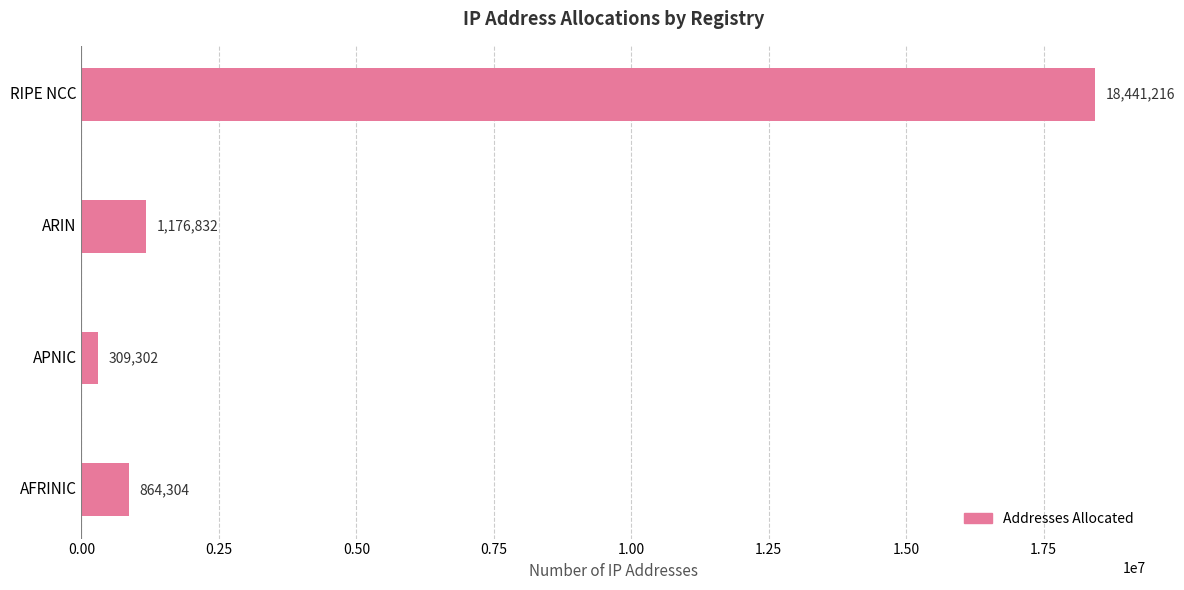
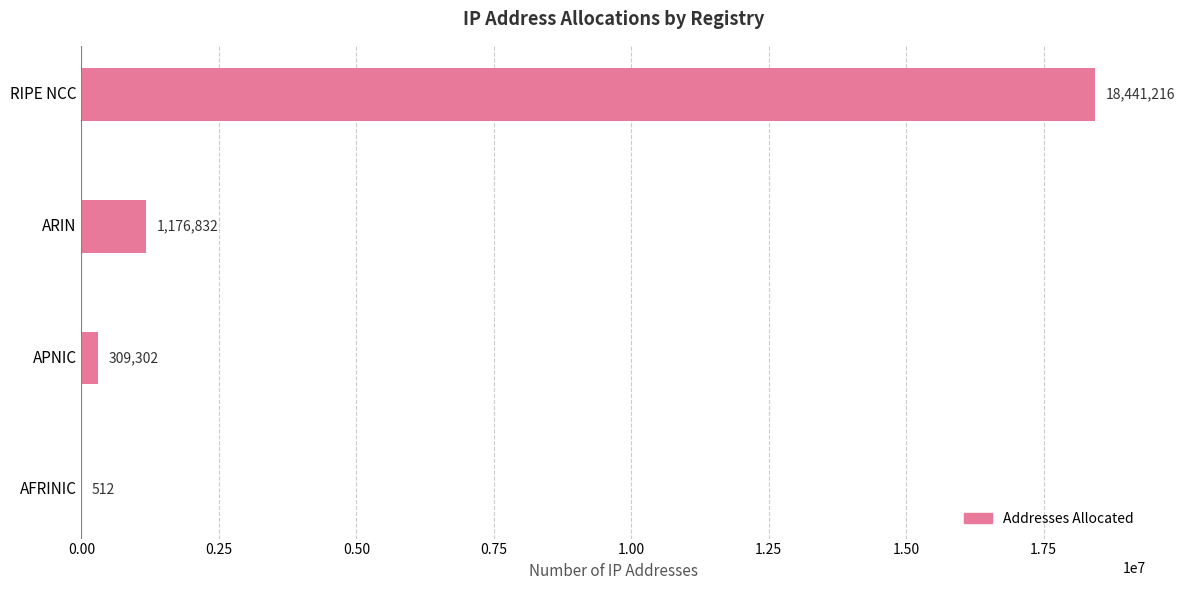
AFRINIC: 864,304 -> 512
